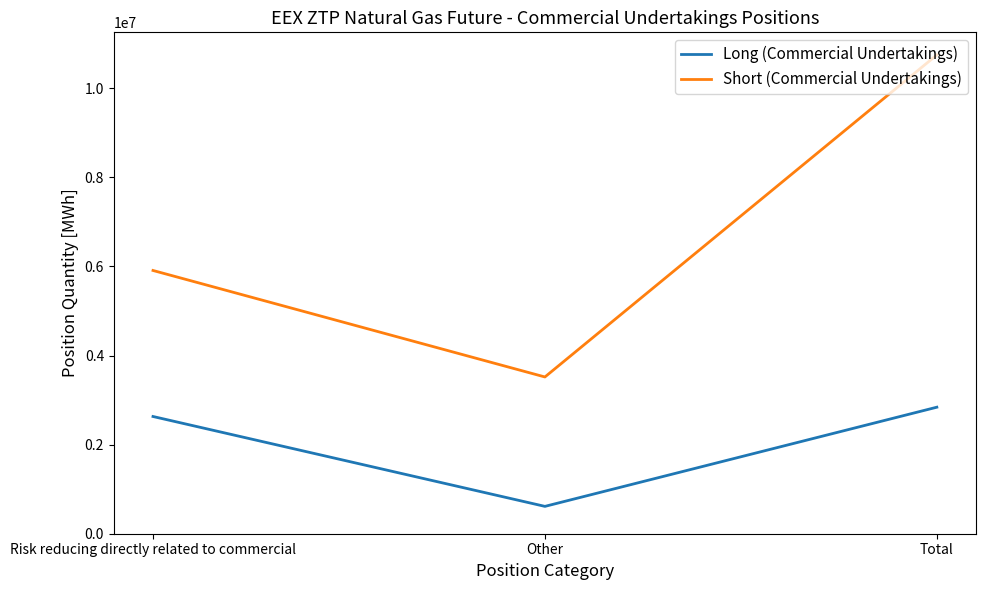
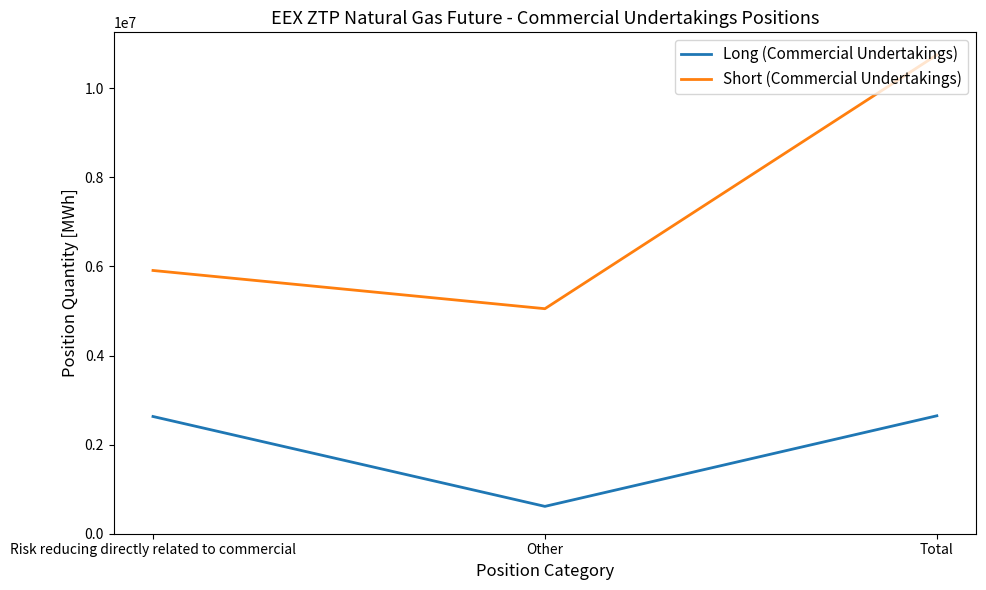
Short (Commercial Undertakings), Other: 3500000 -> 5100000
Long (Commercial Undertakings), Total: 2800000 -> 2600000
